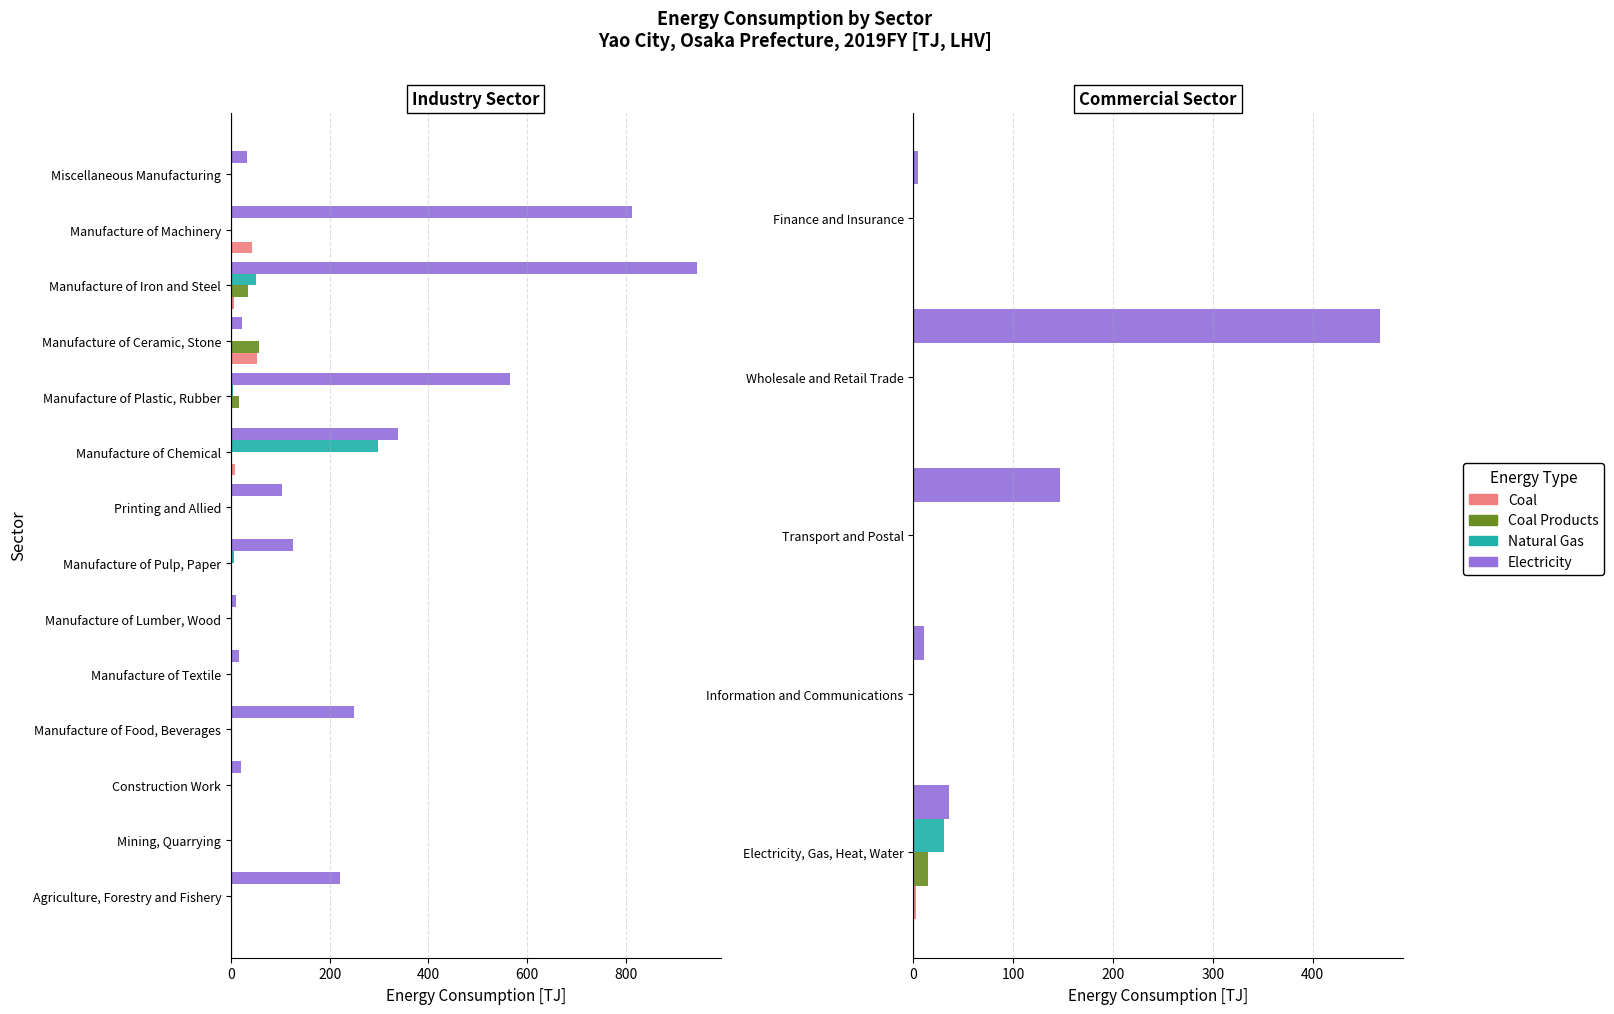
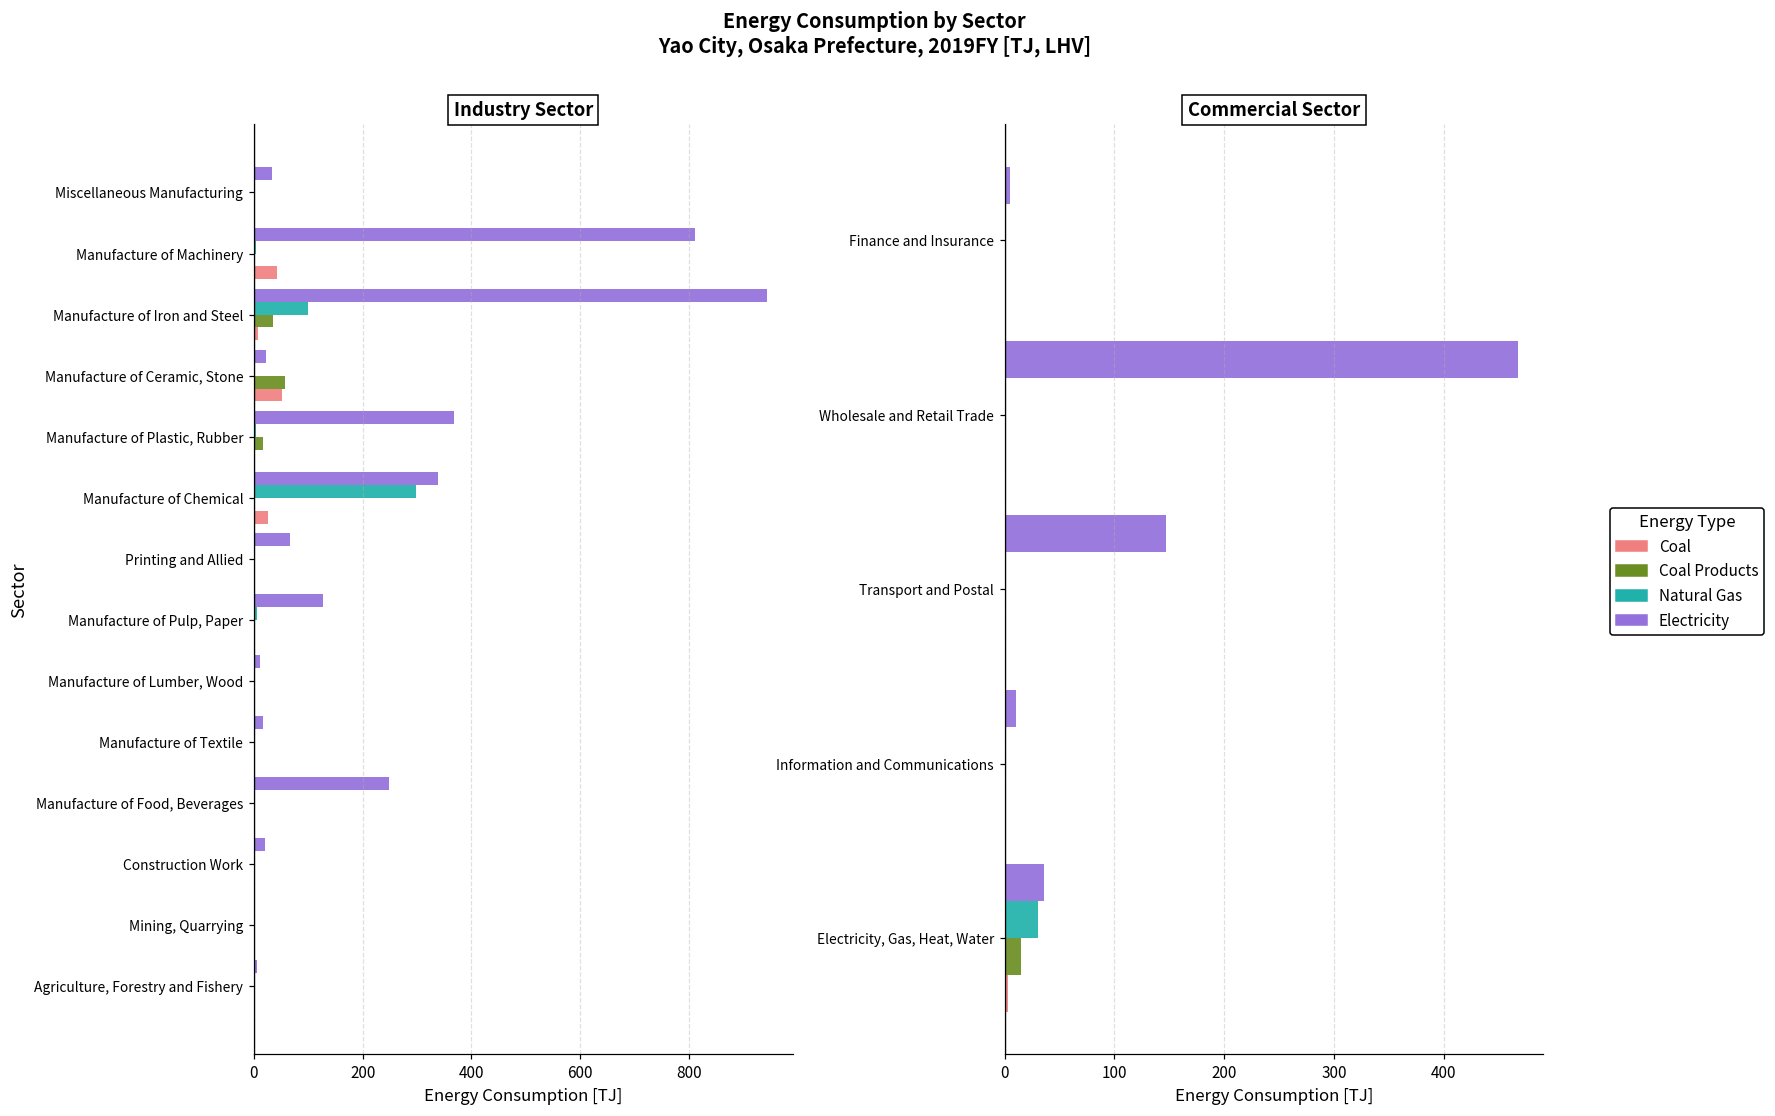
Industry Sector, Natural Gas, Manufacture of Iron and Steel: 50 -> 100
Industry Sector, Electricity, Manufacture of Plastic, Rubber: 560 -> 370
Industry Sector, Coal, Manufacture of Chemical: 10 -> 20
Industry Sector, Electricity, Printing and Allied: 100 -> 70
Industry Sector, Electricity, Agriculture, Forestry and Fishery: 220 -> 10
